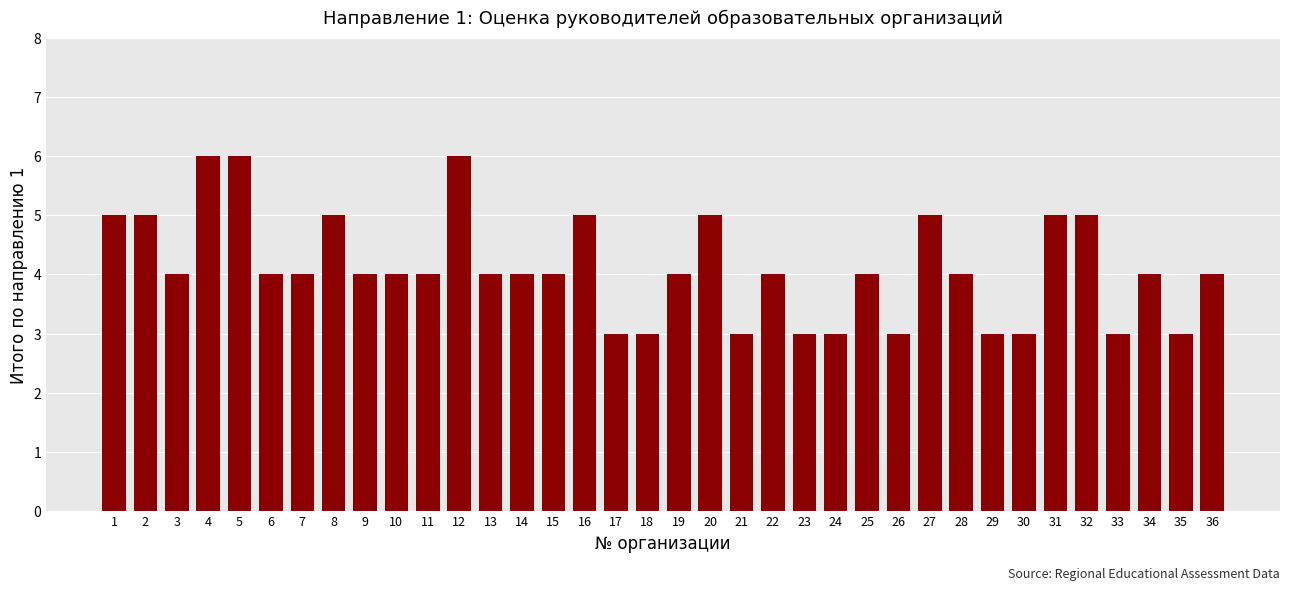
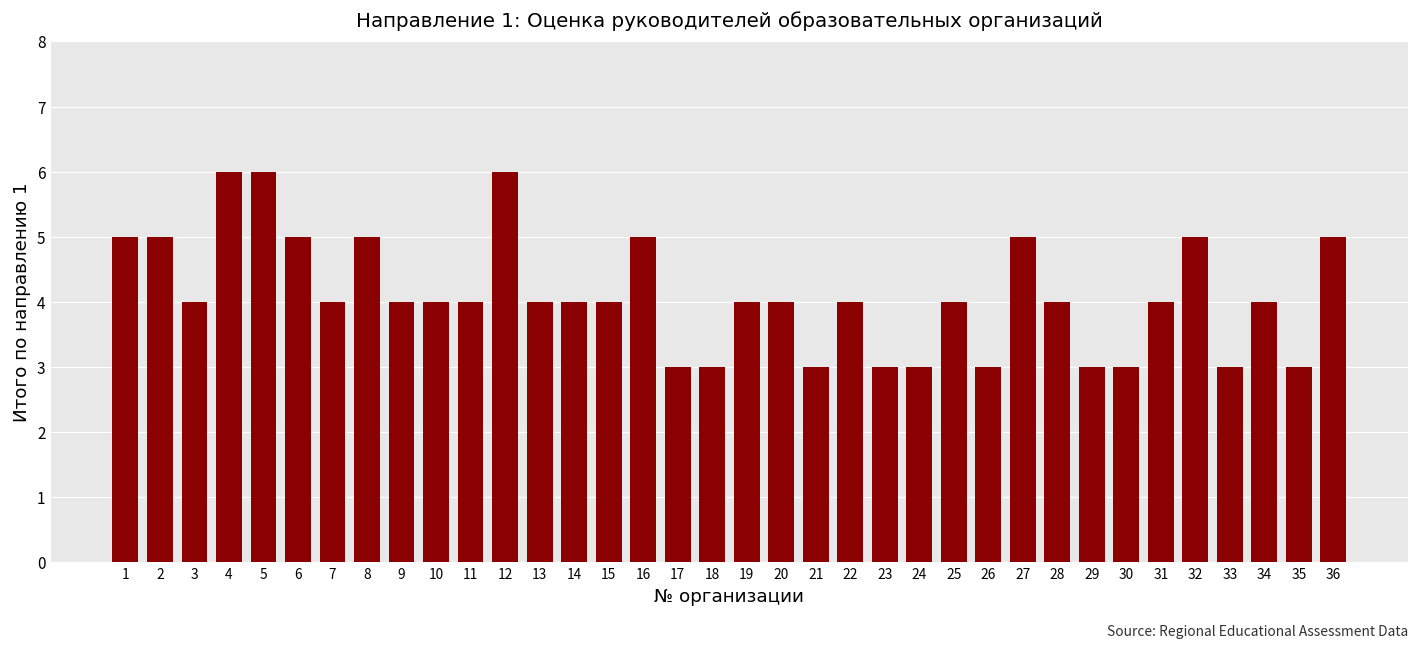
6: 4 -> 5
20: 5 -> 4
31: 5 -> 4
36: 4 -> 5
